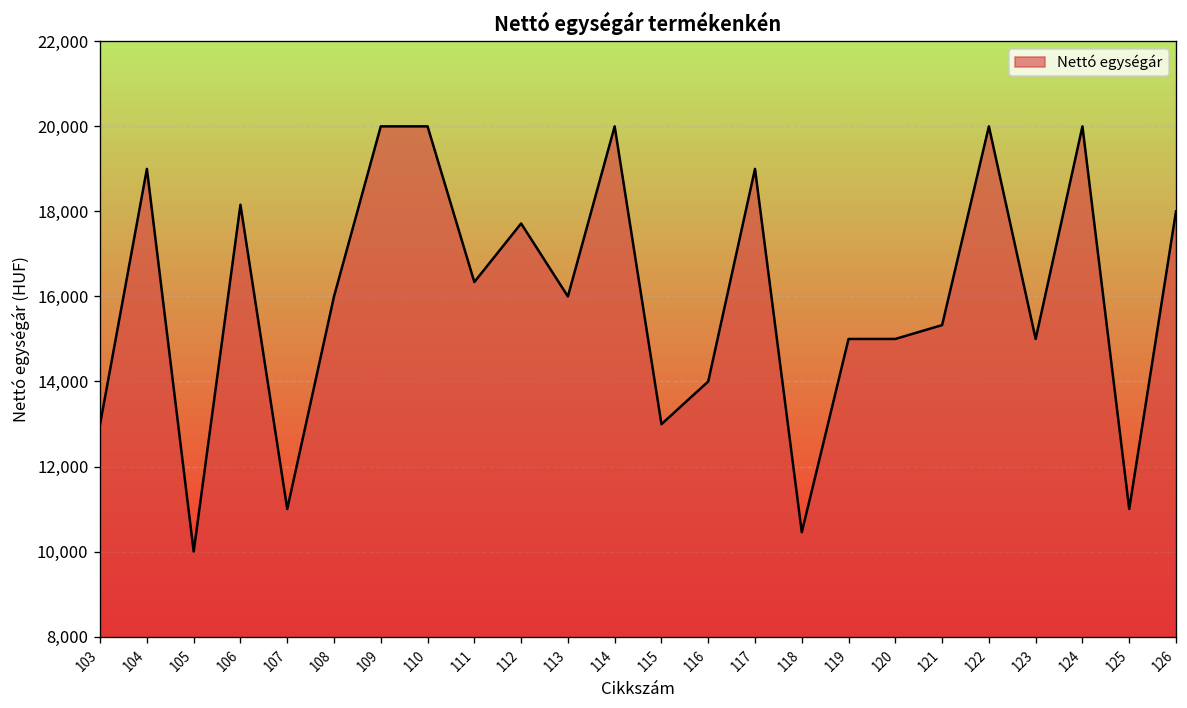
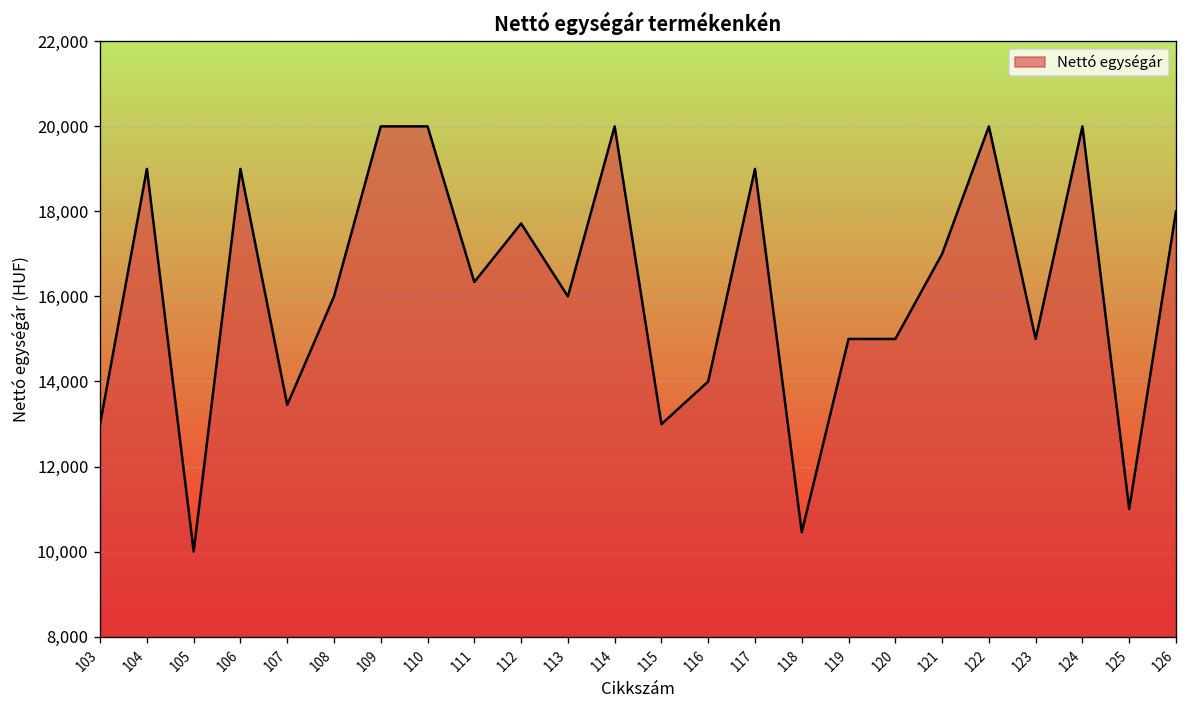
106: 18,200 -> 19,000
107: 11,000 -> 13,400
121: 15,300 -> 17,000
